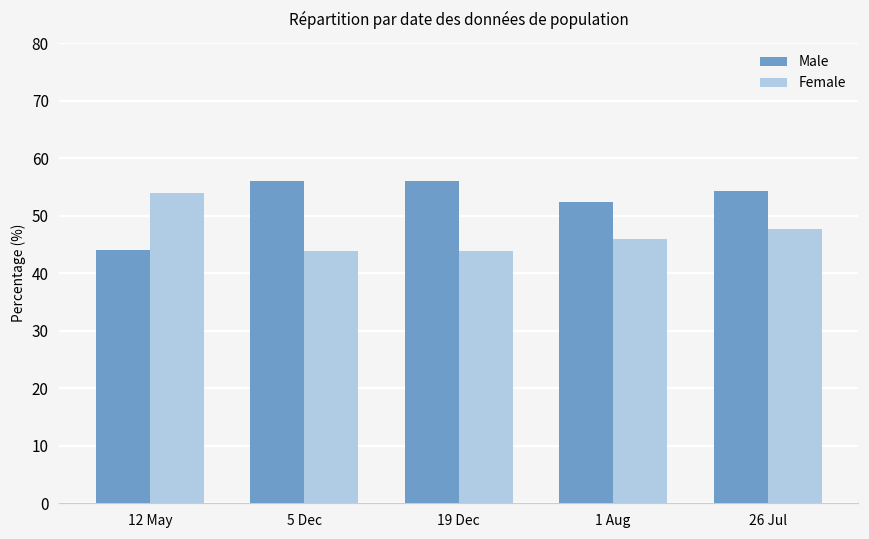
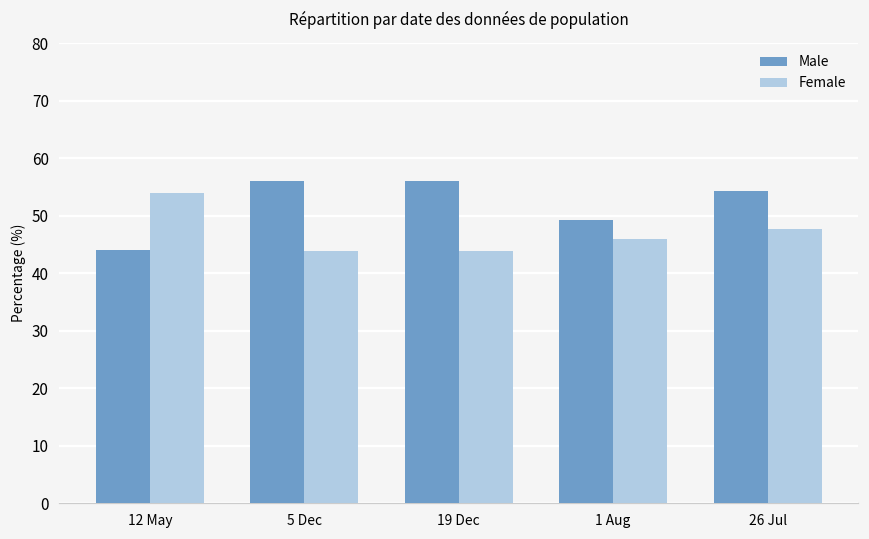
Male, 1 Aug: 52 -> 49
